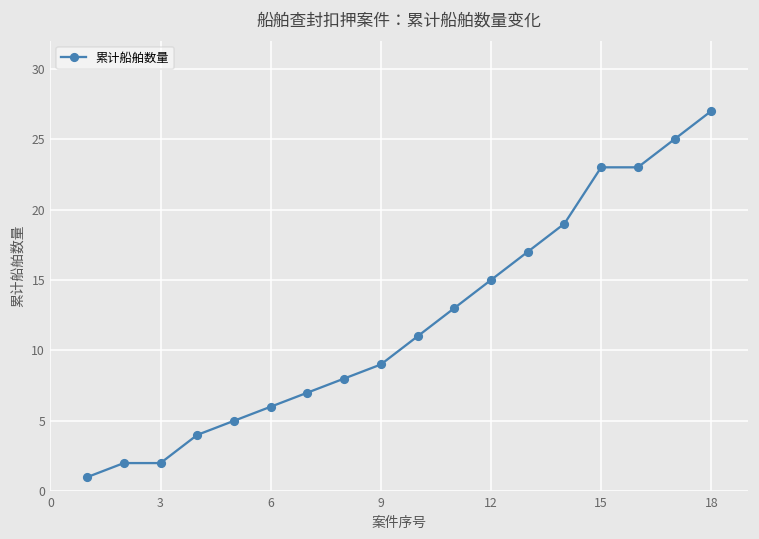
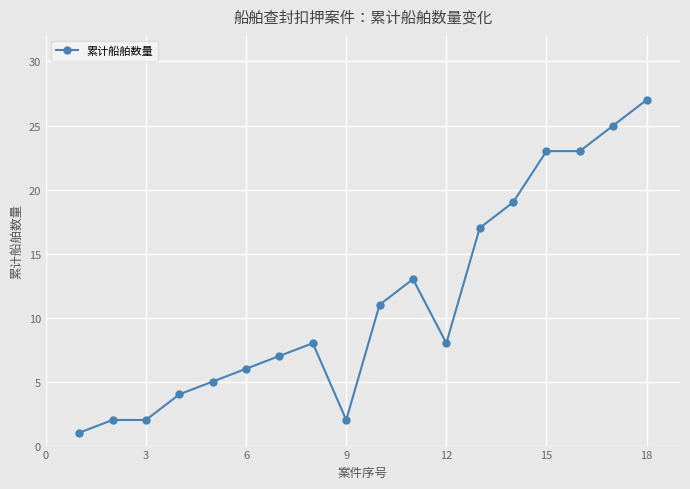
9: 9 -> 2
12: 15 -> 8
